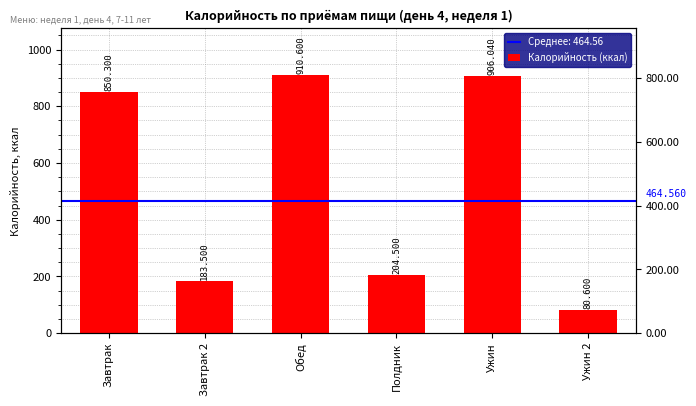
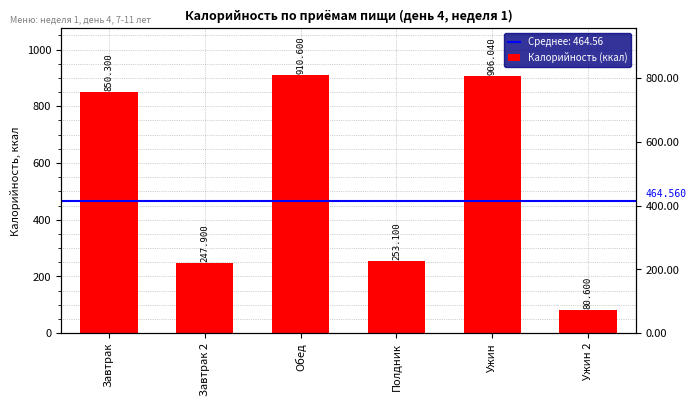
Завтрак 2: 183.500 -> 247.900
Полдник: 204.500 -> 253.100
